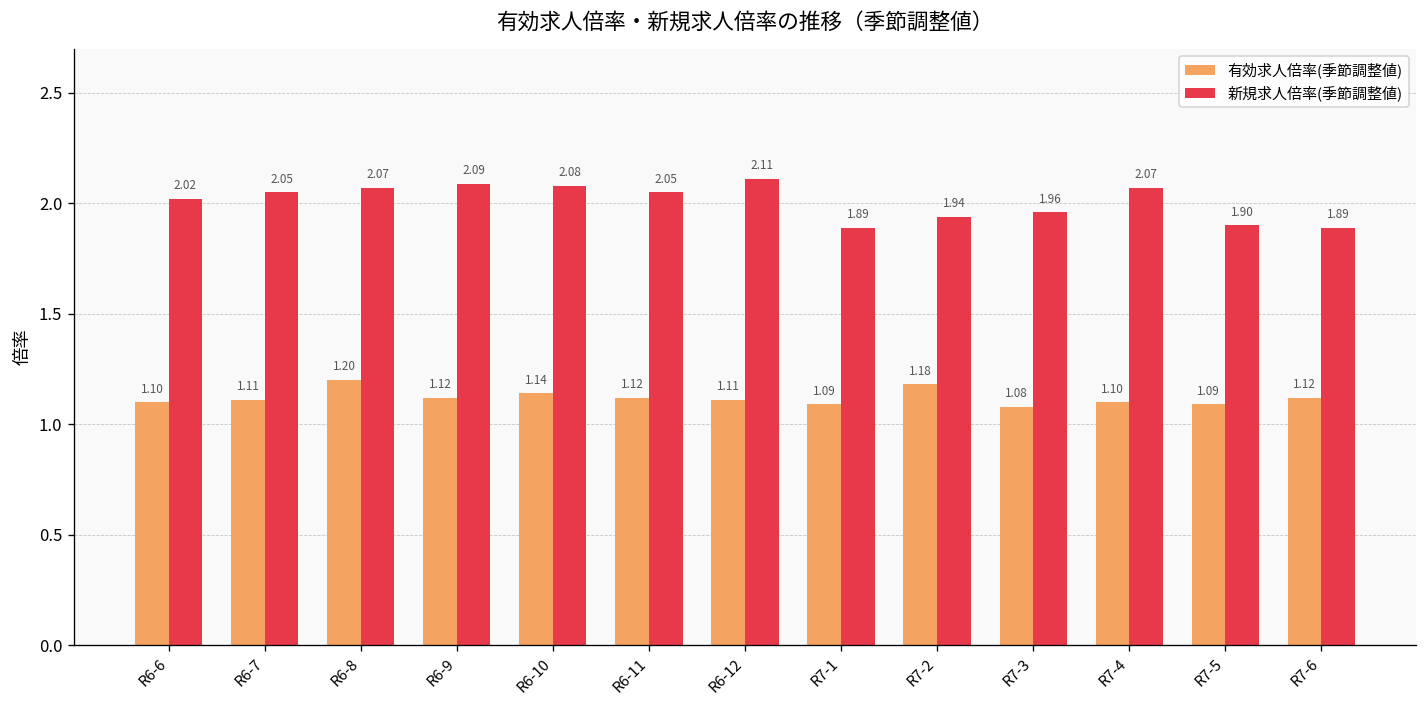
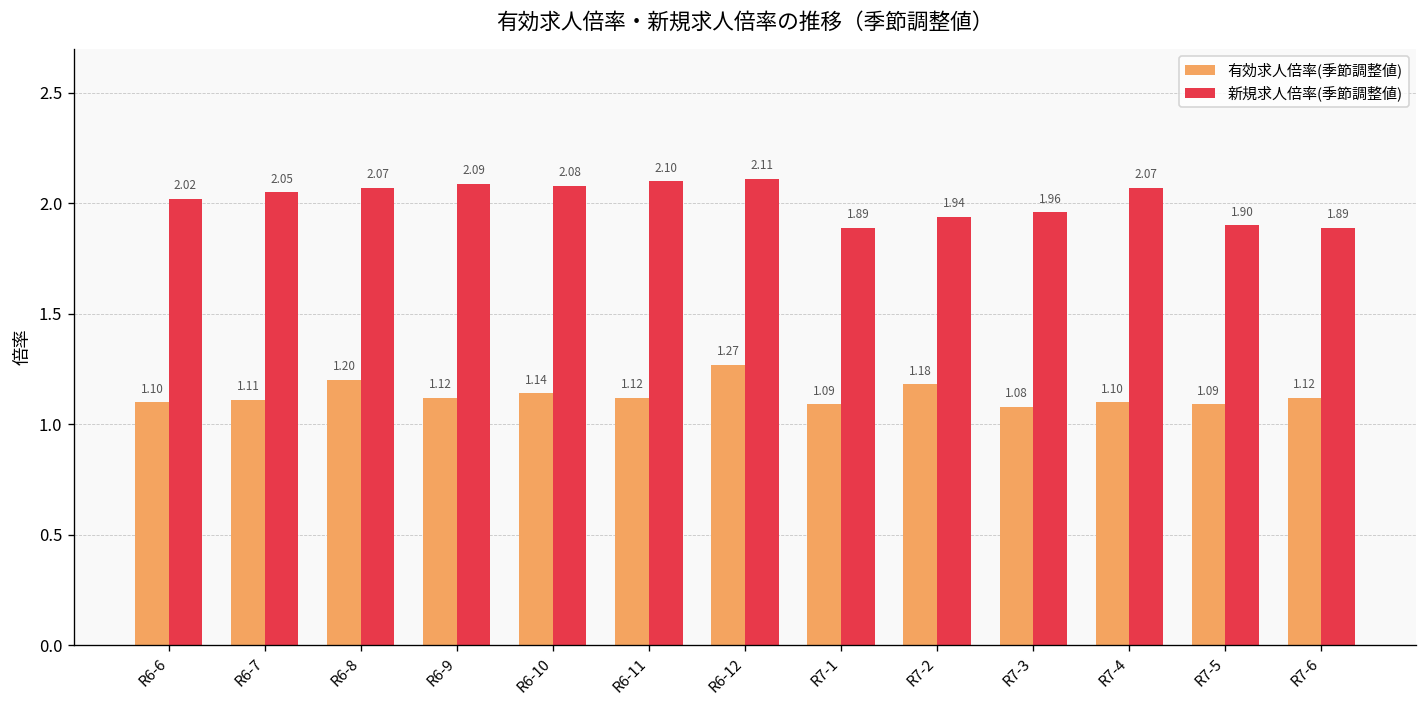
新規求人倍率(季節調整値), R6-11: 2.05 -> 2.10
有効求人倍率(季節調整値), R6-12: 1.11 -> 1.27
